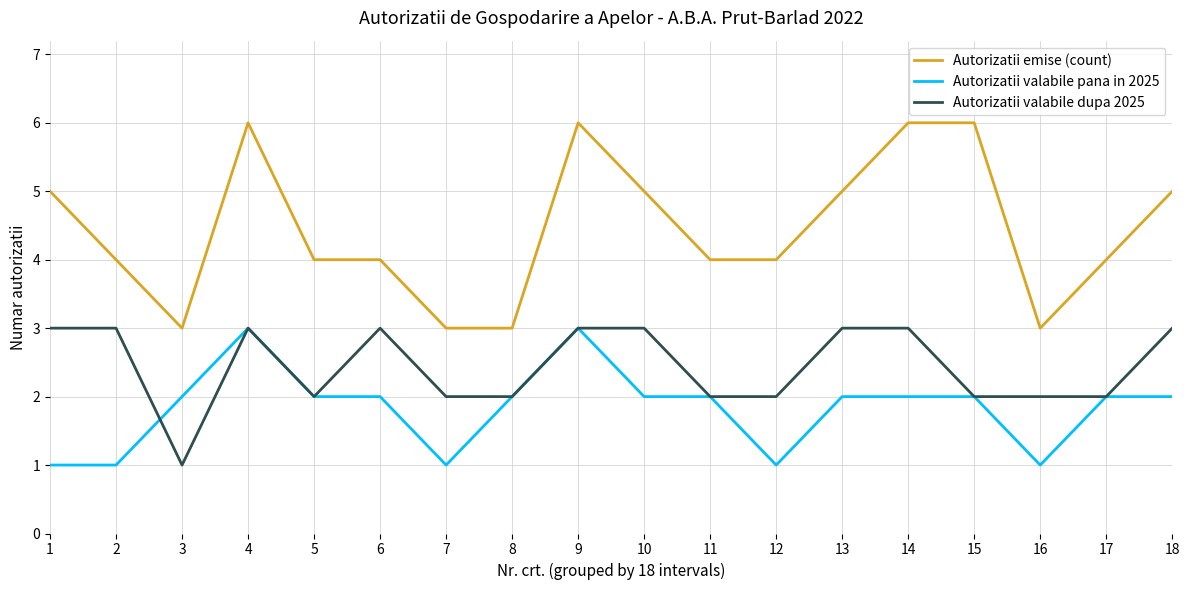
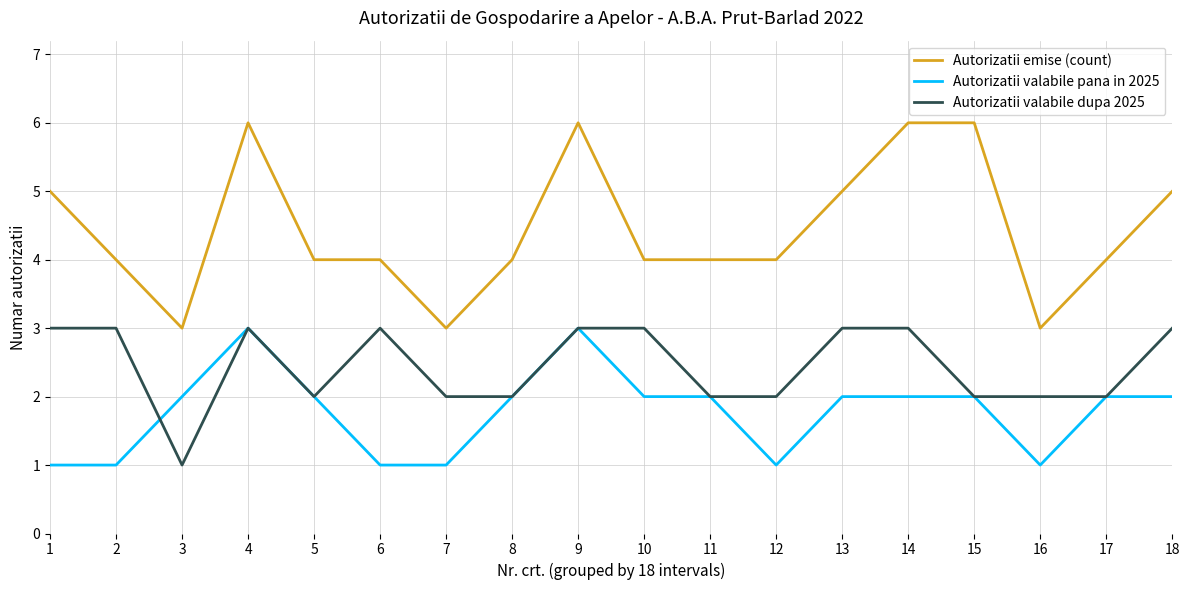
Autorizatii valabile pana in 2025, 6: 2 -> 1
Autorizatii emise (count), 8: 3 -> 4
Autorizatii emise (count), 10: 5 -> 4
